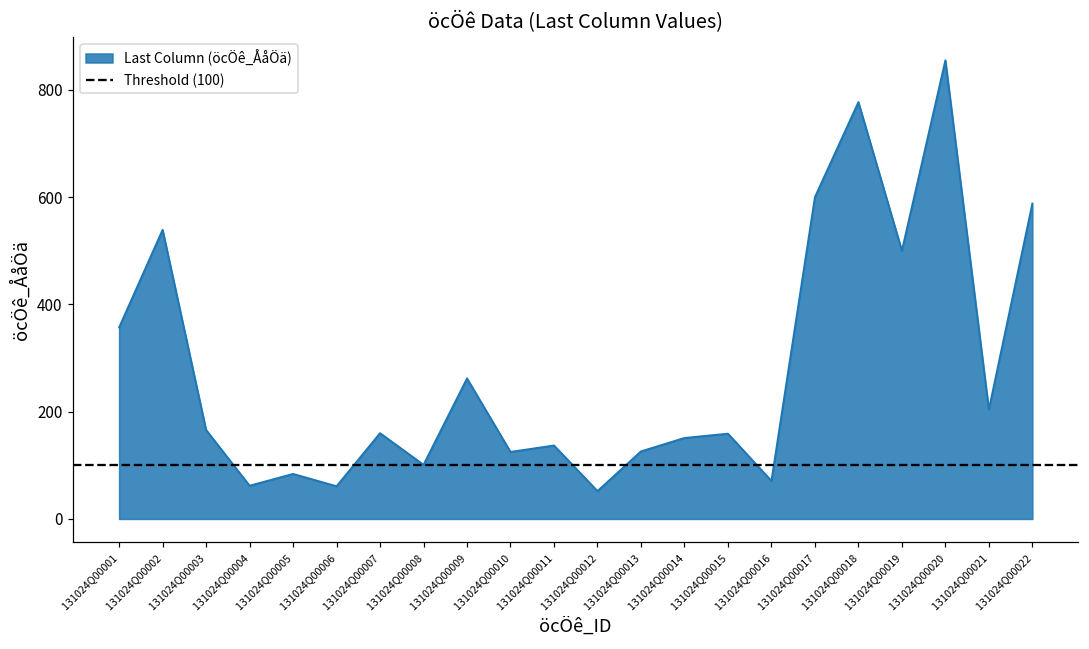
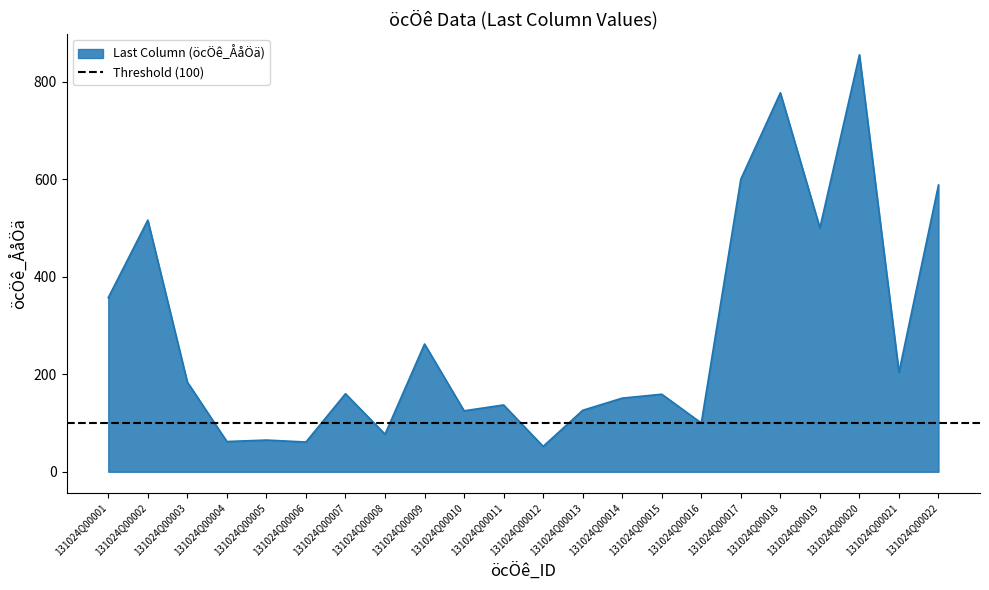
131024Q00002: 540 -> 520
131024Q00003: 170 -> 180
131024Q00005: 80 -> 70
131024Q00008: 100 -> 80
131024Q00016: 70 -> 100
